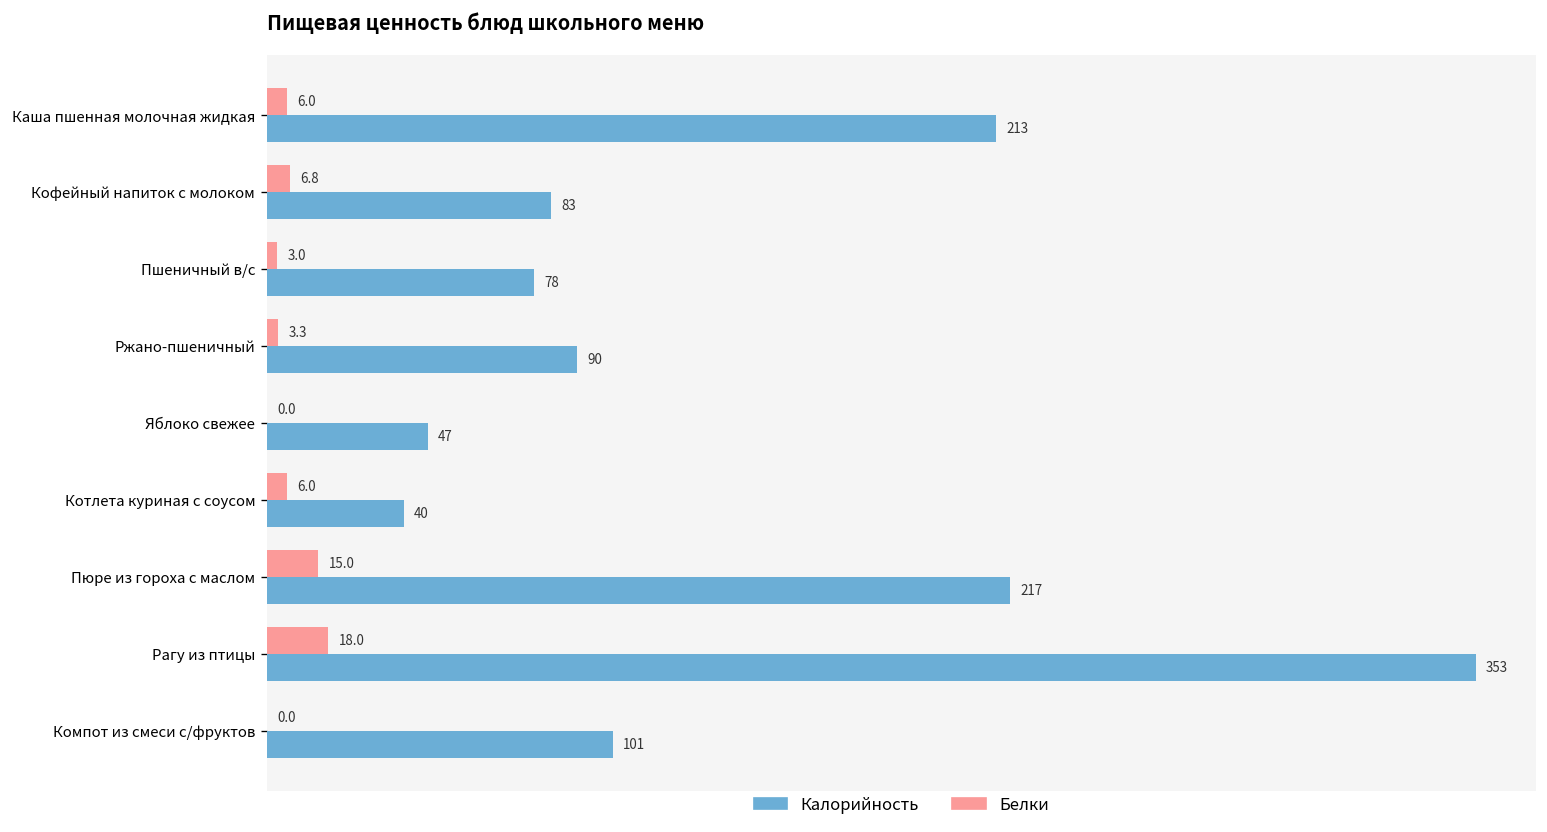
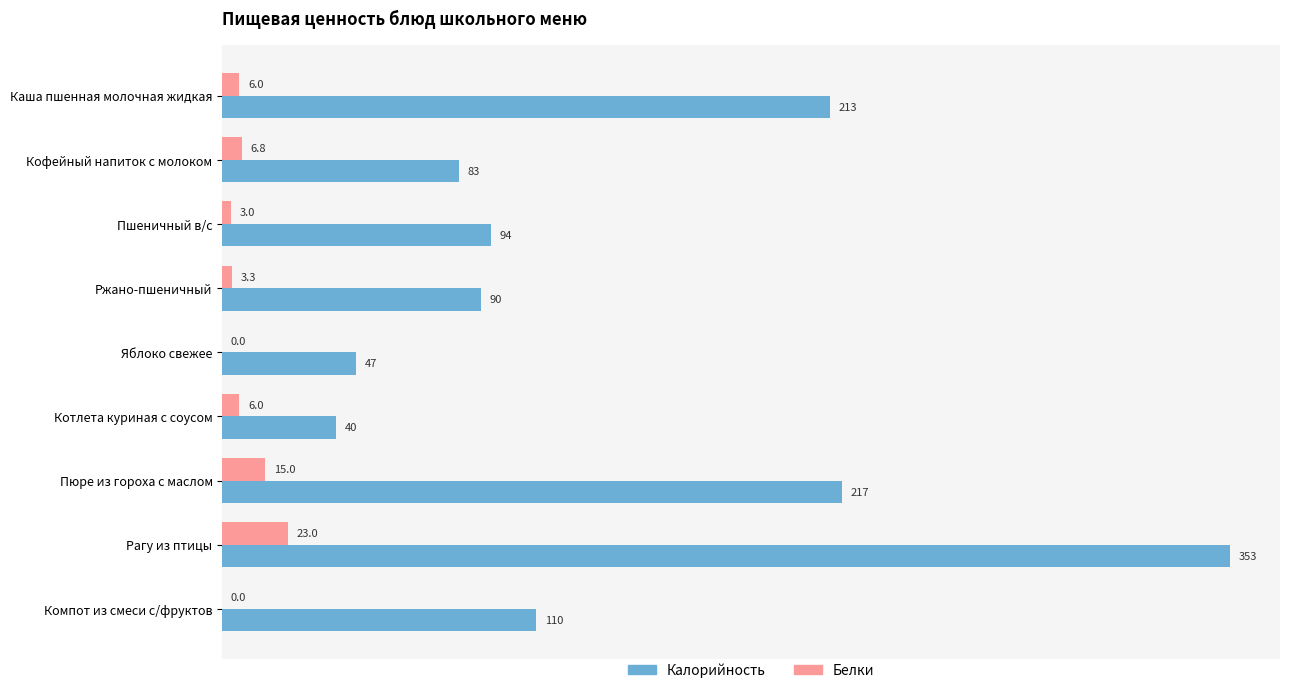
Калорийность, Пшеничный в/с: 78 -> 94
Белки, Рагу из птицы: 18.0 -> 23.0
Калорийность, Компот из смеси с/фруктов: 101 -> 110
